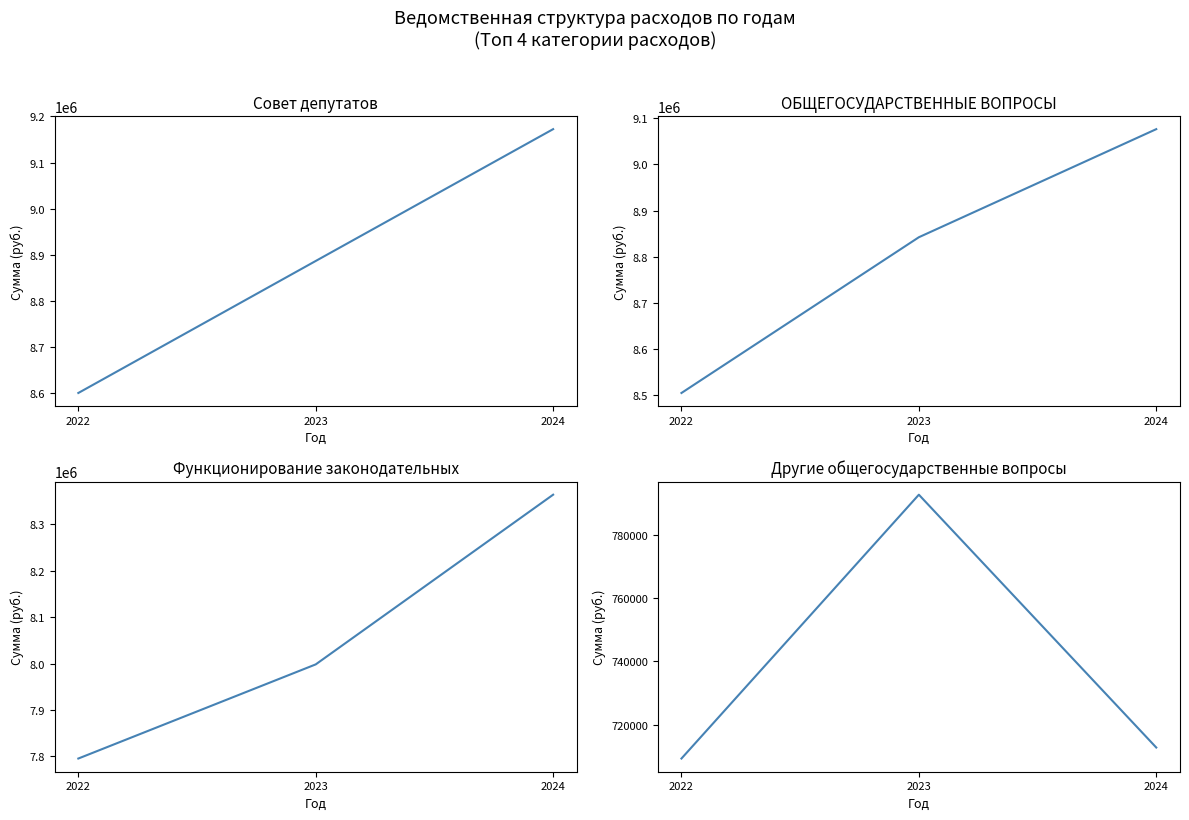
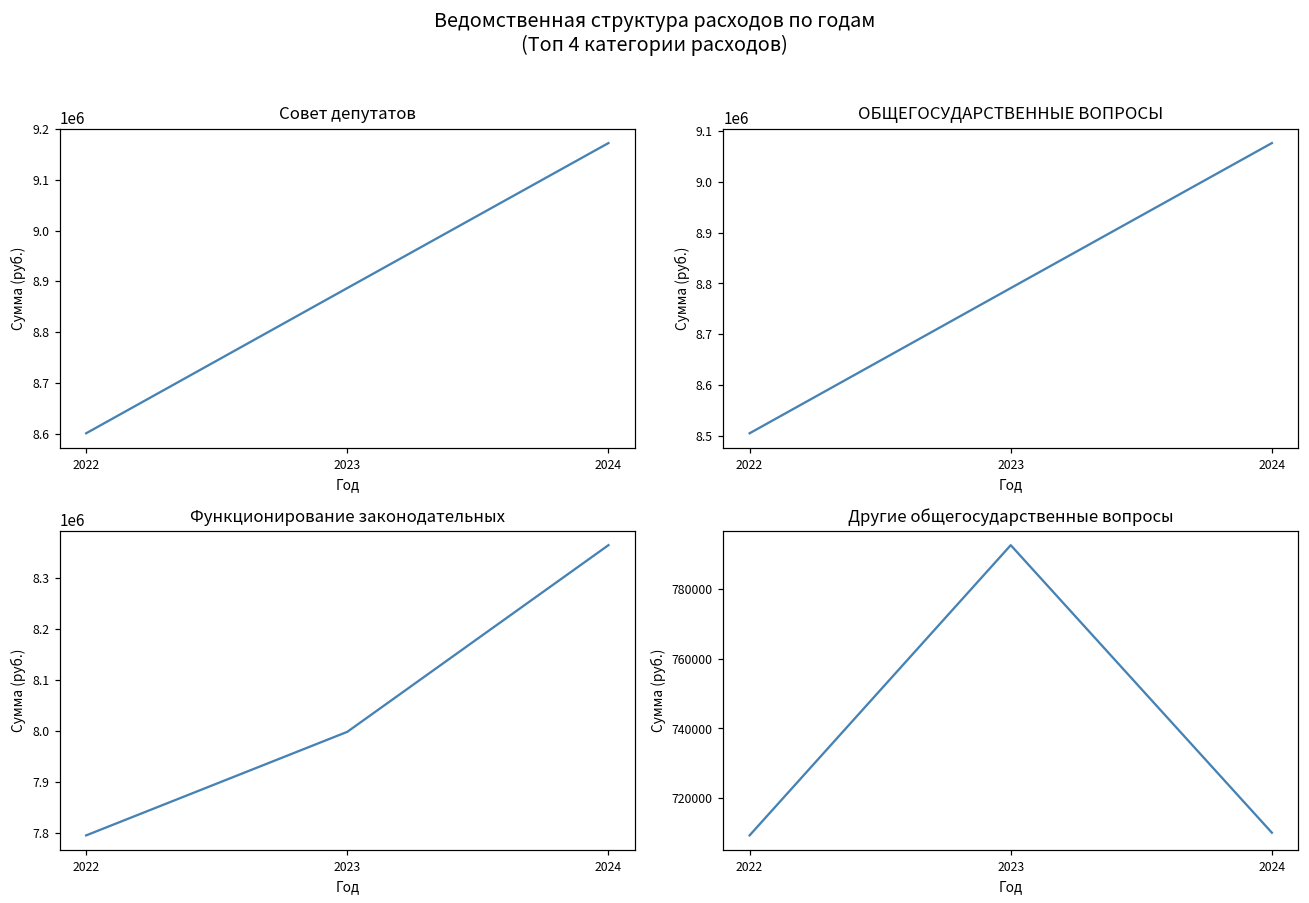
ОБЩЕГОСУДАРСТВЕННЫЕ ВОПРОСЫ, 2023: 8840000 -> 8790000
Другие общегосударственные вопросы, 2024: 713000 -> 710000
